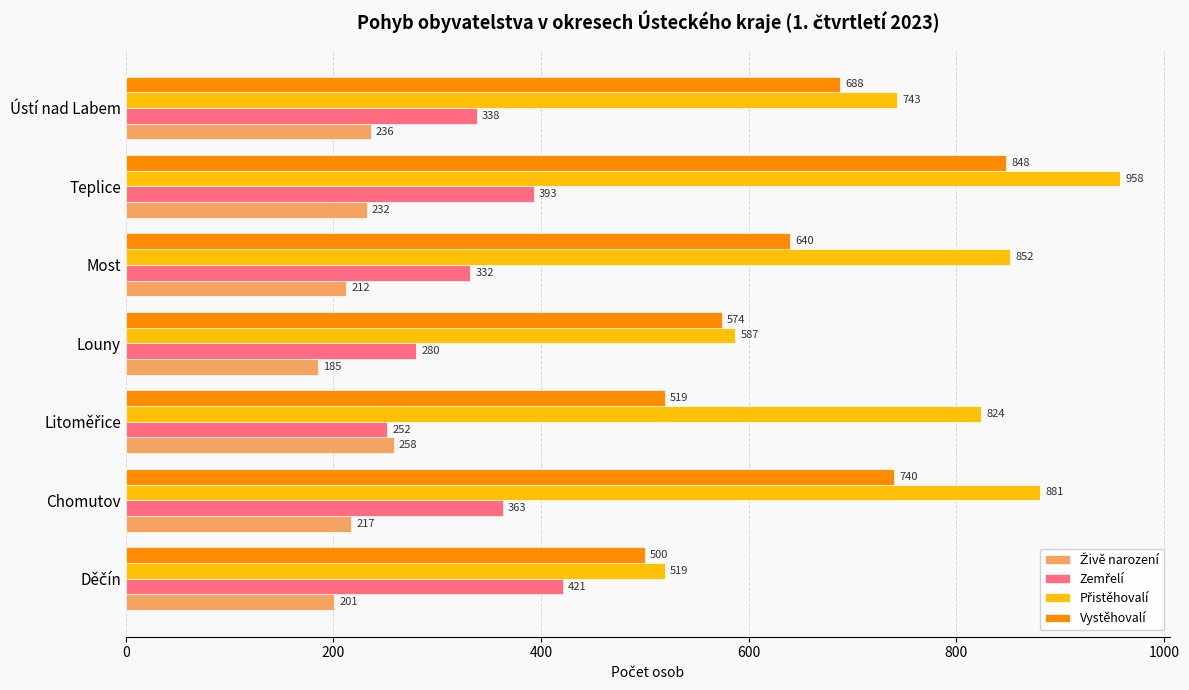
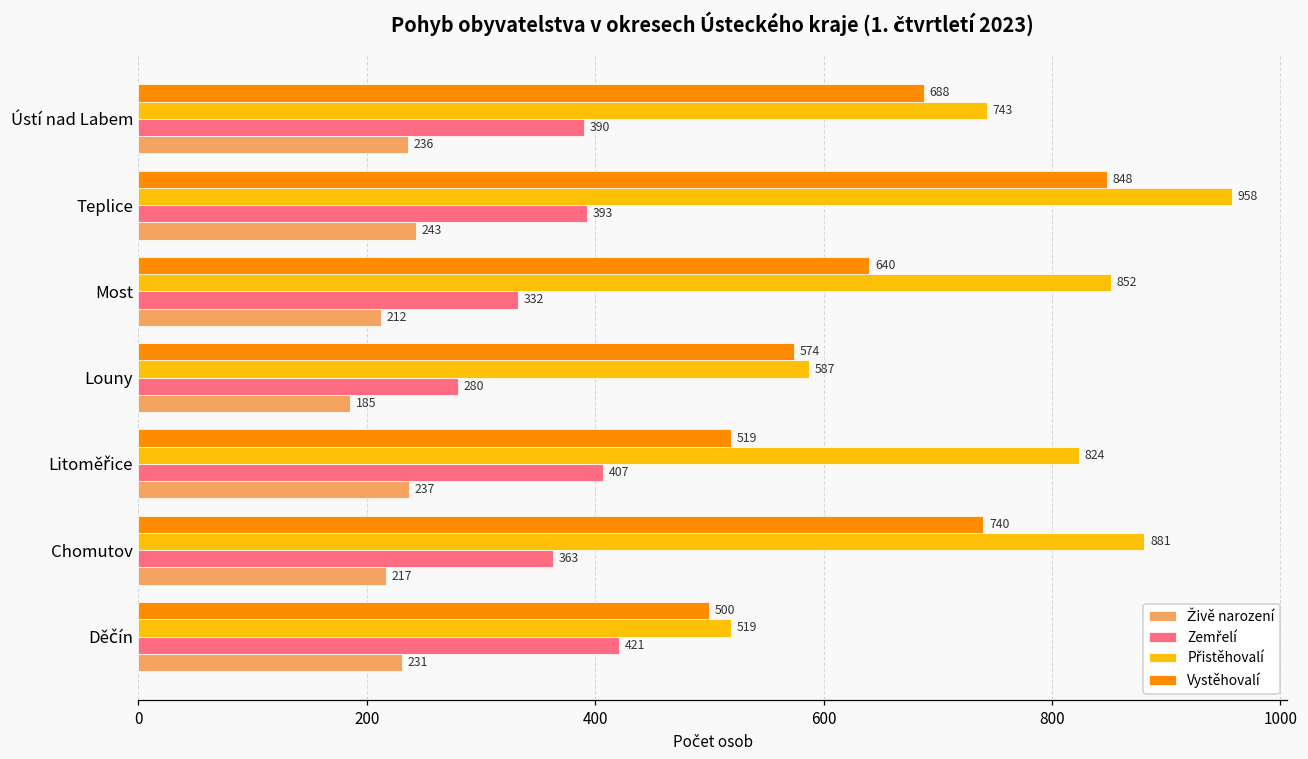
Zemřelí, Ústí nad Labem: 338 -> 390
Živě narození, Teplice: 232 -> 243
Zemřelí, Litoměřice: 252 -> 407
Živě narození, Litoměřice: 258 -> 237
Živě narození, Děčín: 201 -> 231
